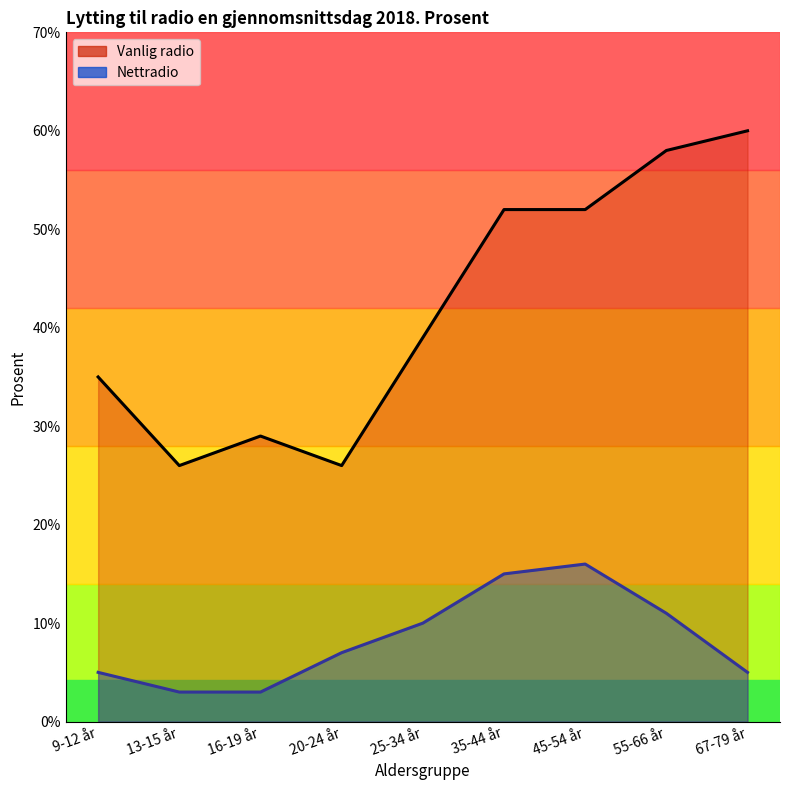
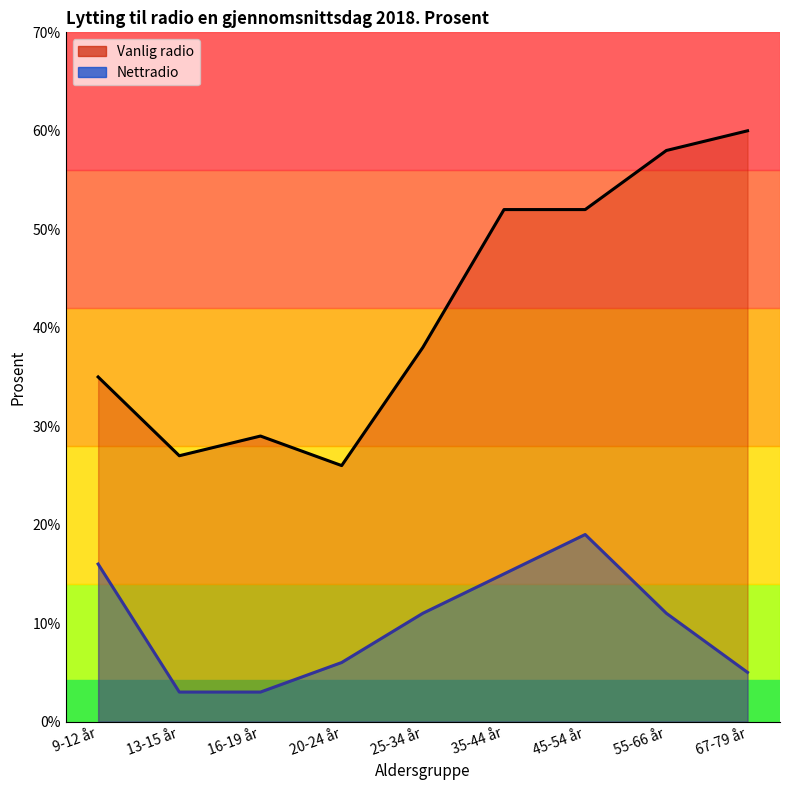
Nettradio, 9-12 år: 5% -> 16%
Vanlig radio, 13-15 år: 26% -> 27%
Nettradio, 20-24 år: 7% -> 6%
Vanlig radio, 25-34 år: 39% -> 38%
Nettradio, 25-34 år: 10% -> 11%
Nettradio, 45-54 år: 16% -> 19%
